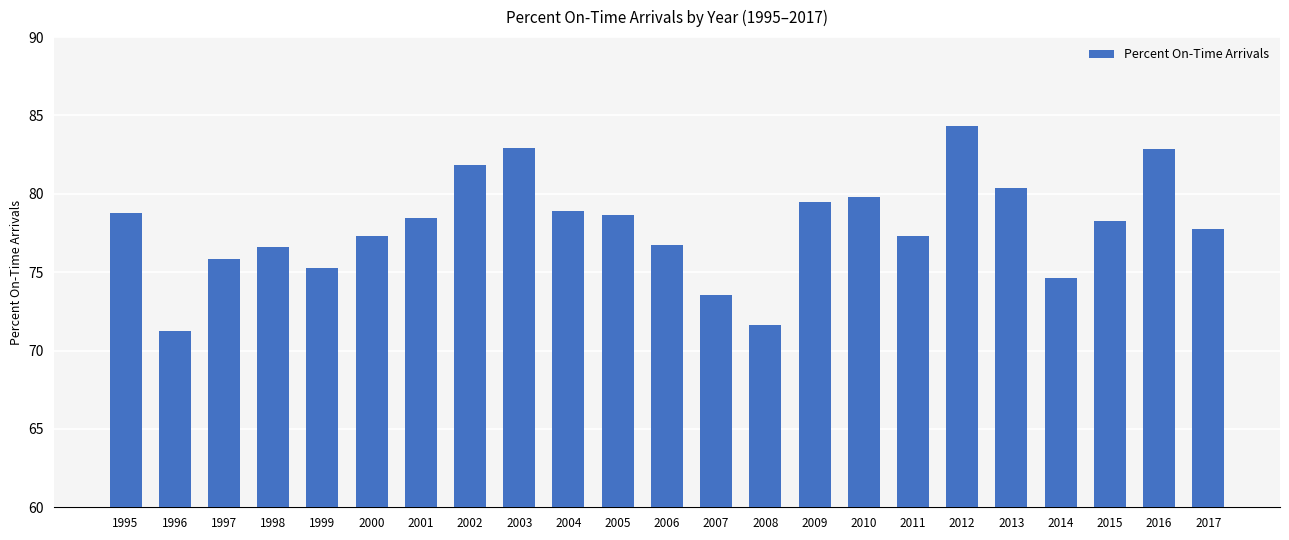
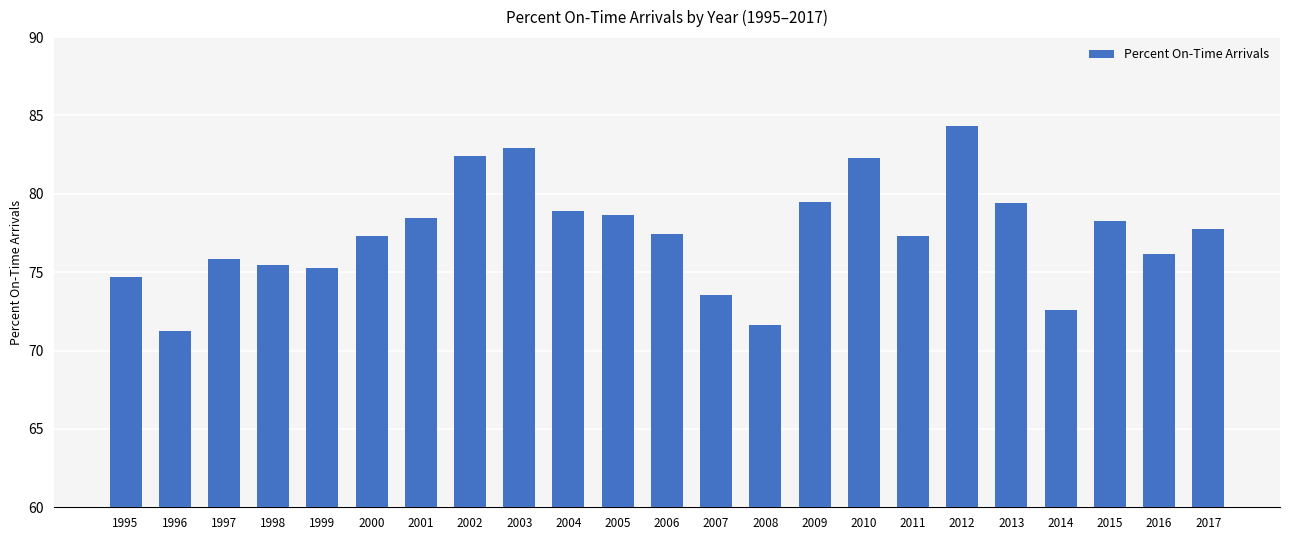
1995: 78.8 -> 74.7
1998: 76.6 -> 75.5
2002: 81.9 -> 82.4
2006: 76.7 -> 77.4
2010: 79.8 -> 82.3
2013: 80.4 -> 79.4
2014: 74.7 -> 72.6
2016: 82.9 -> 76.2
